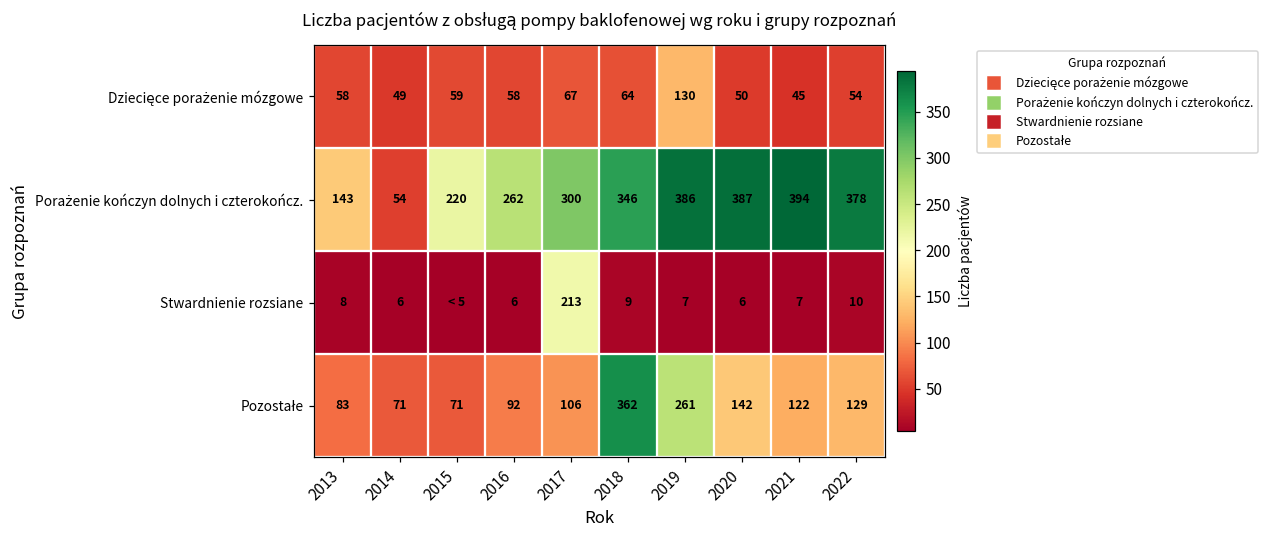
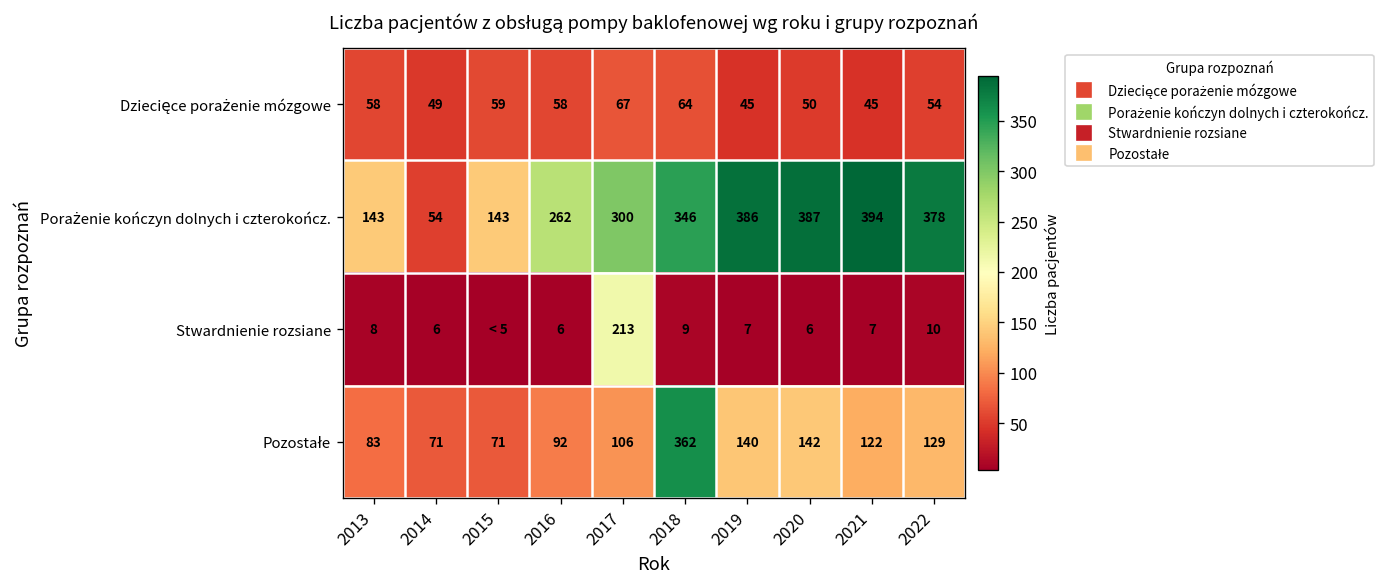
Dziecięce porażenie mózgowe, 2019: 130 -> 45
Porażenie kończyn dolnych i czterokończ., 2015: 220 -> 143
Pozostałe, 2019: 261 -> 140
